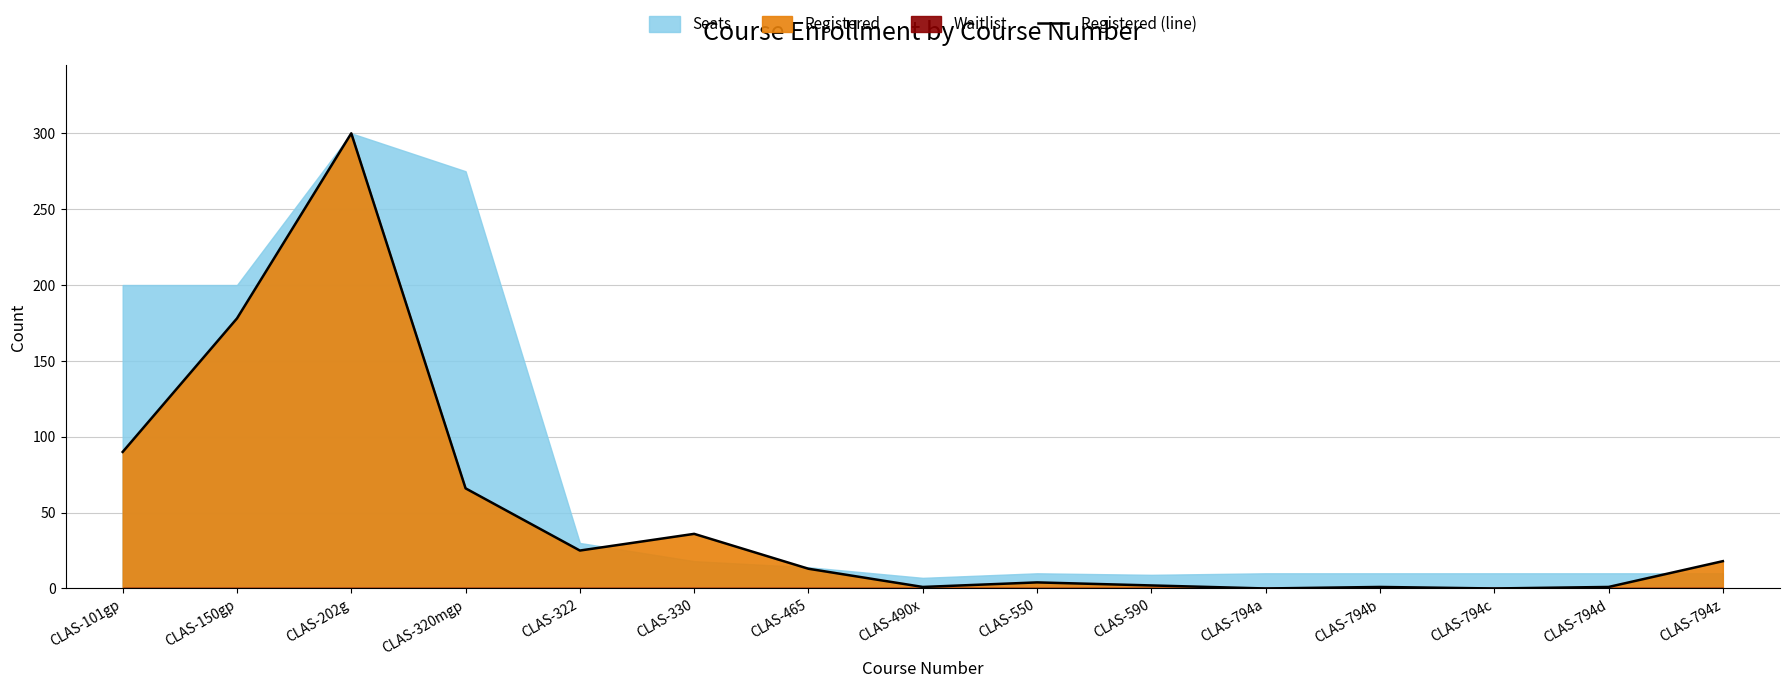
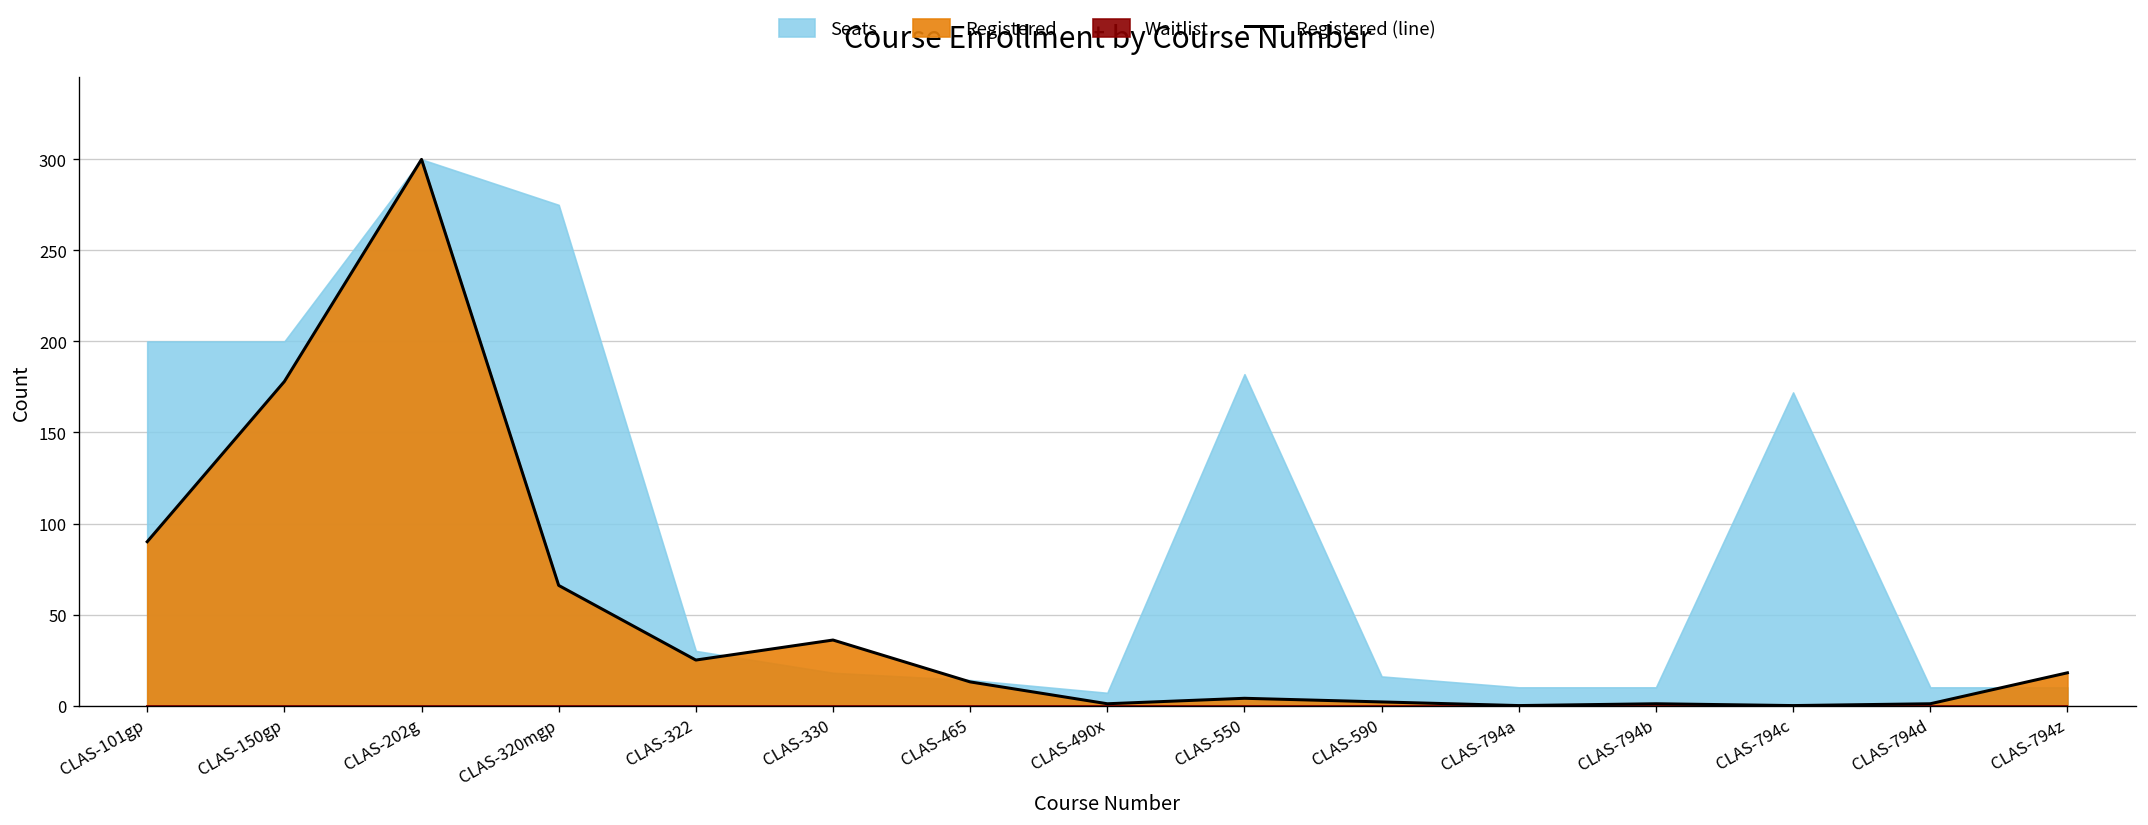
Seats, CLAS-550: 10 -> 182
Seats, CLAS-590: 9 -> 16
Seats, CLAS-794c: 10 -> 172
